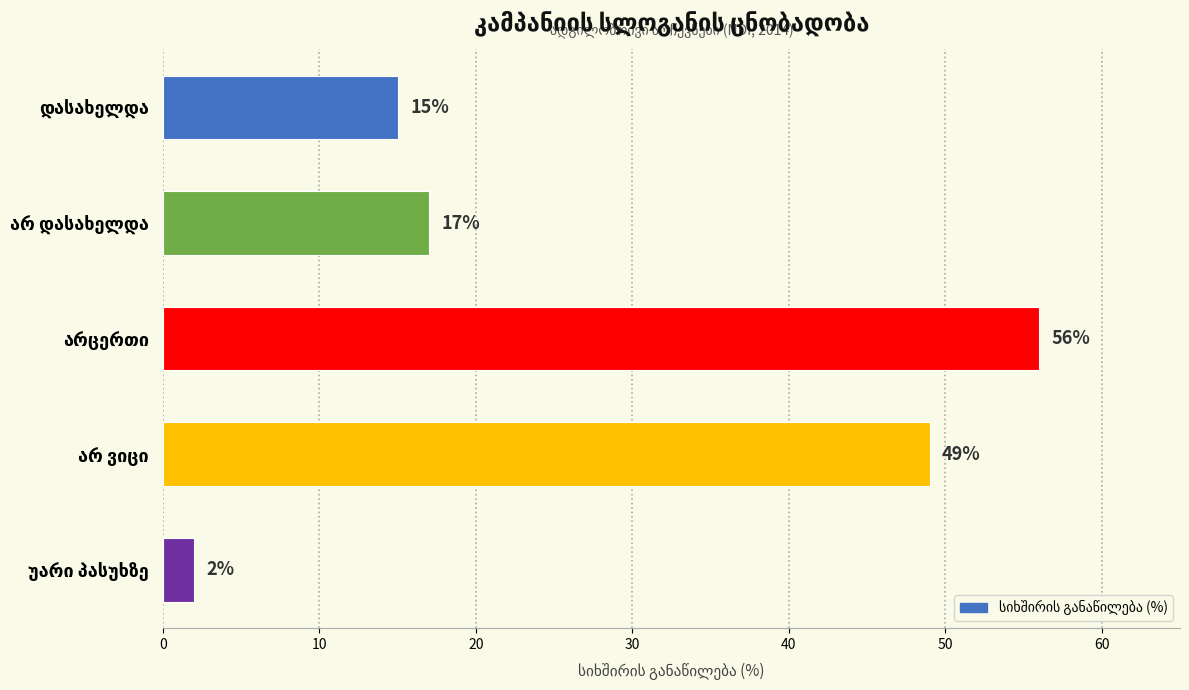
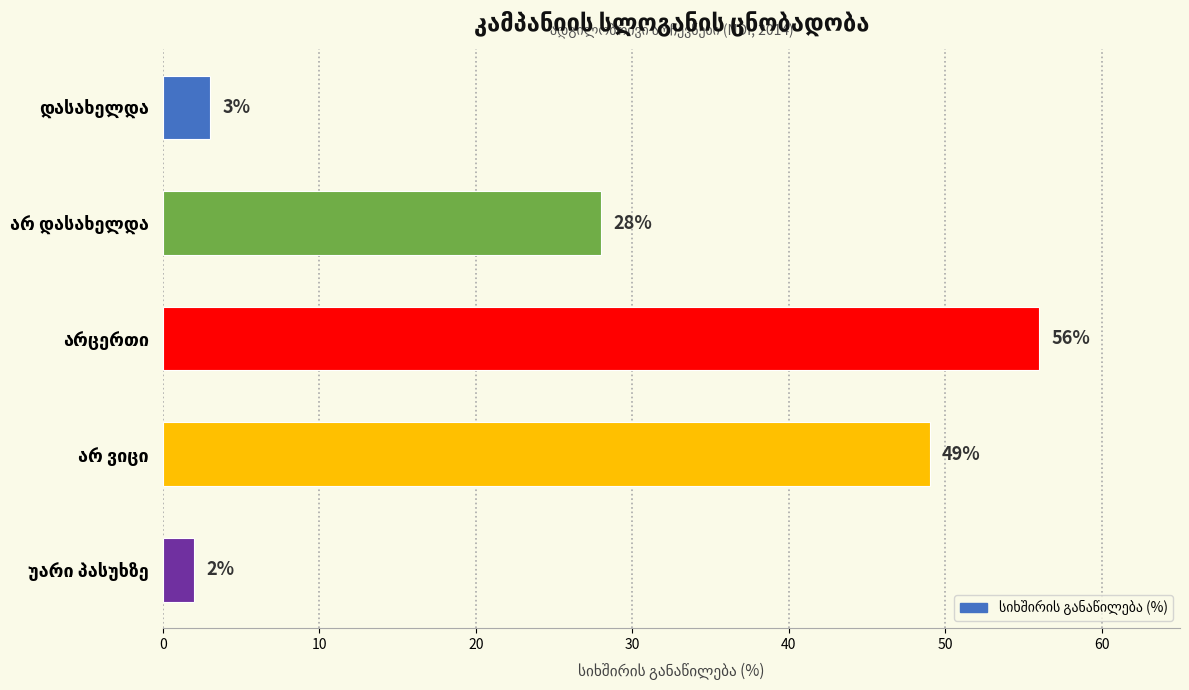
დასახელდა: 15% -> 3%
არ დასახელდა: 17% -> 28%
